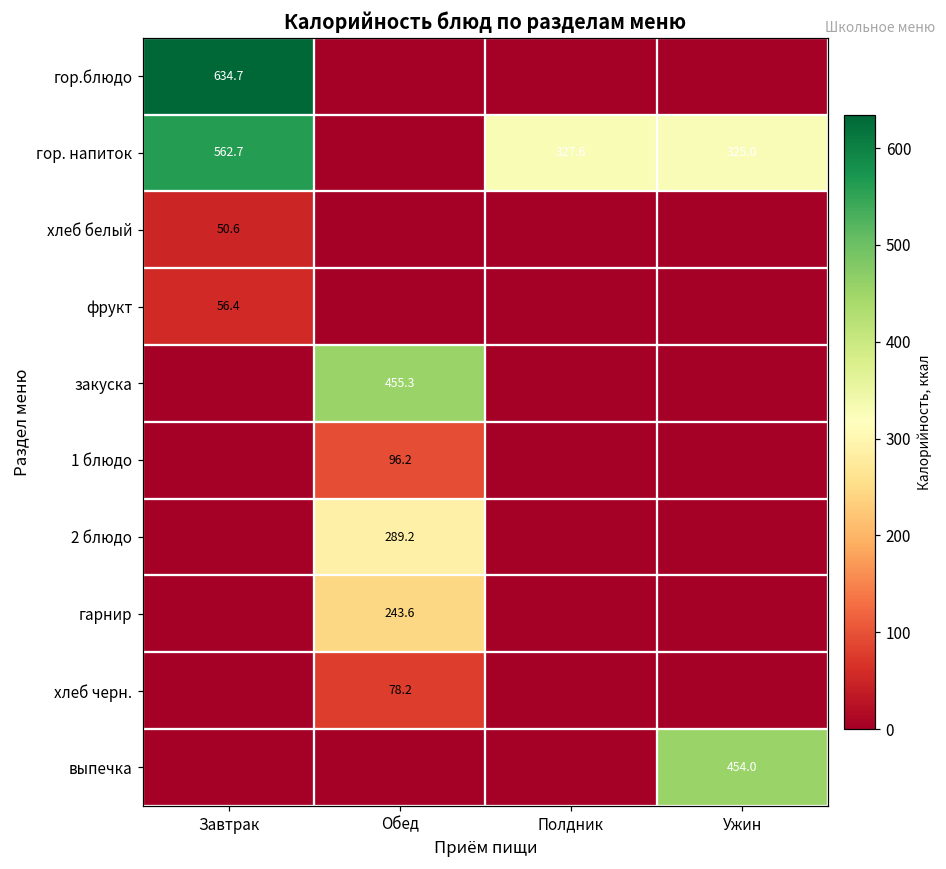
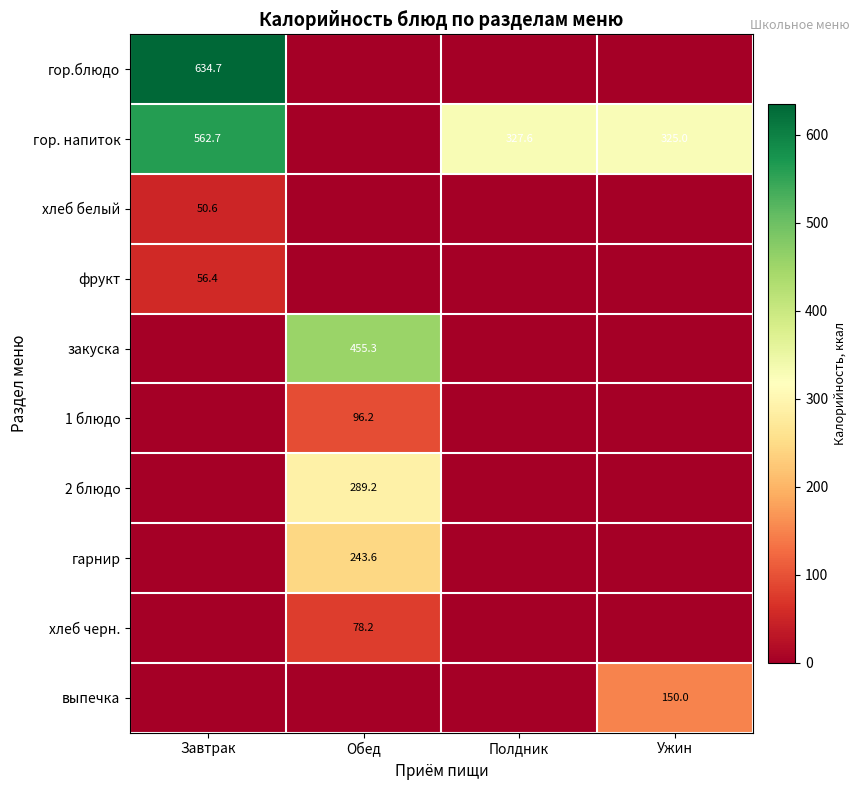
выпечка, Ужин: 454.0 -> 150.0
